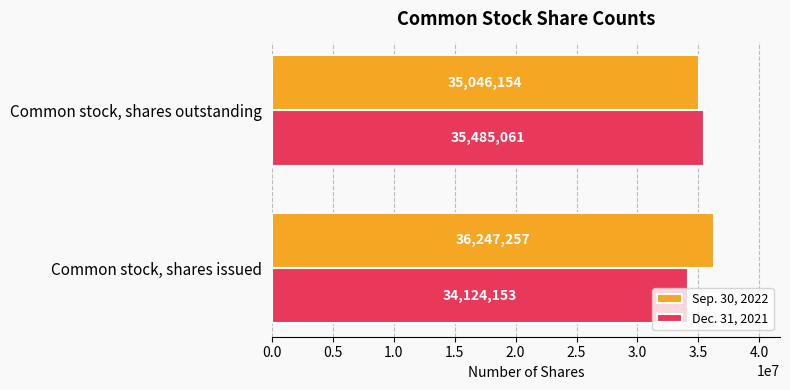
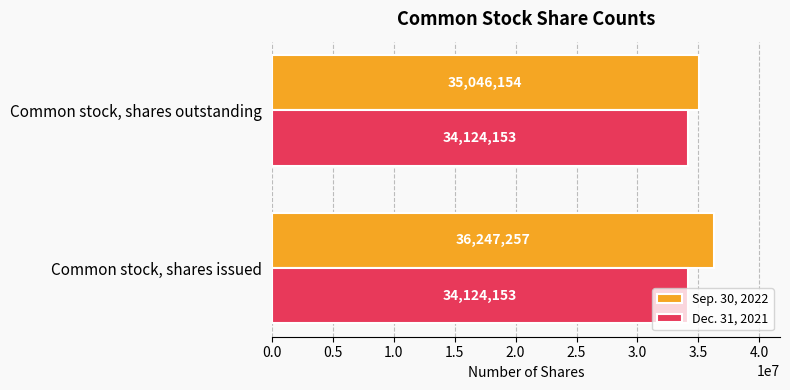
Dec. 31, 2021, Common stock, shares outstanding: 35,485,061 -> 34,124,153
